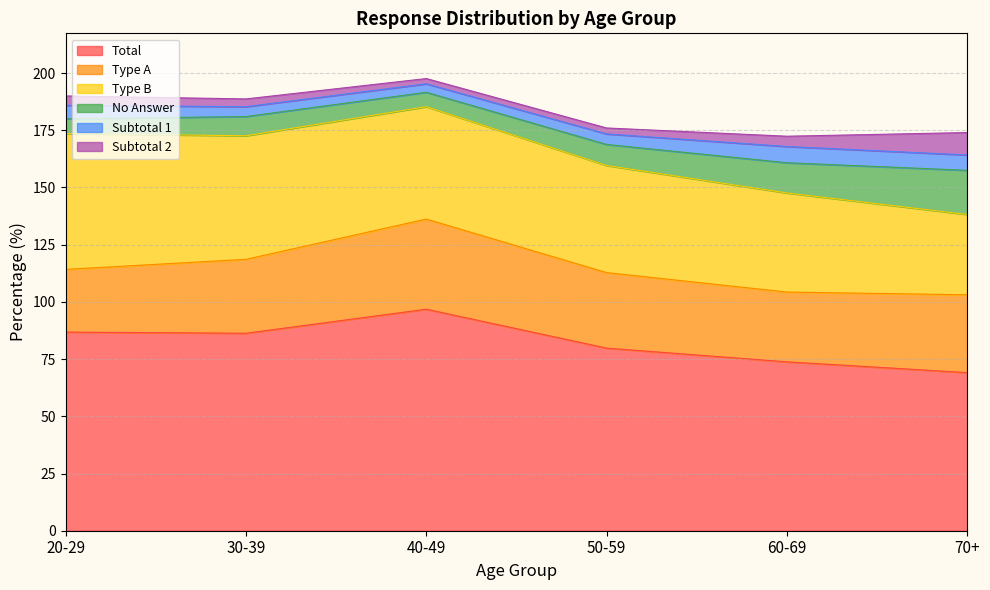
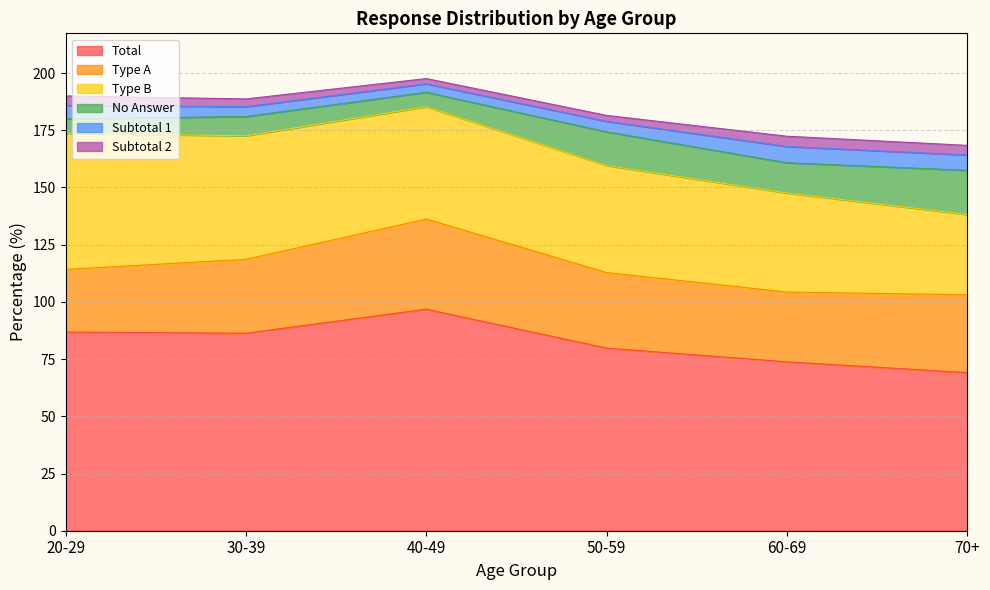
No Answer, 50-59: 9 -> 15
Subtotal 2, 70+: 10 -> 4
